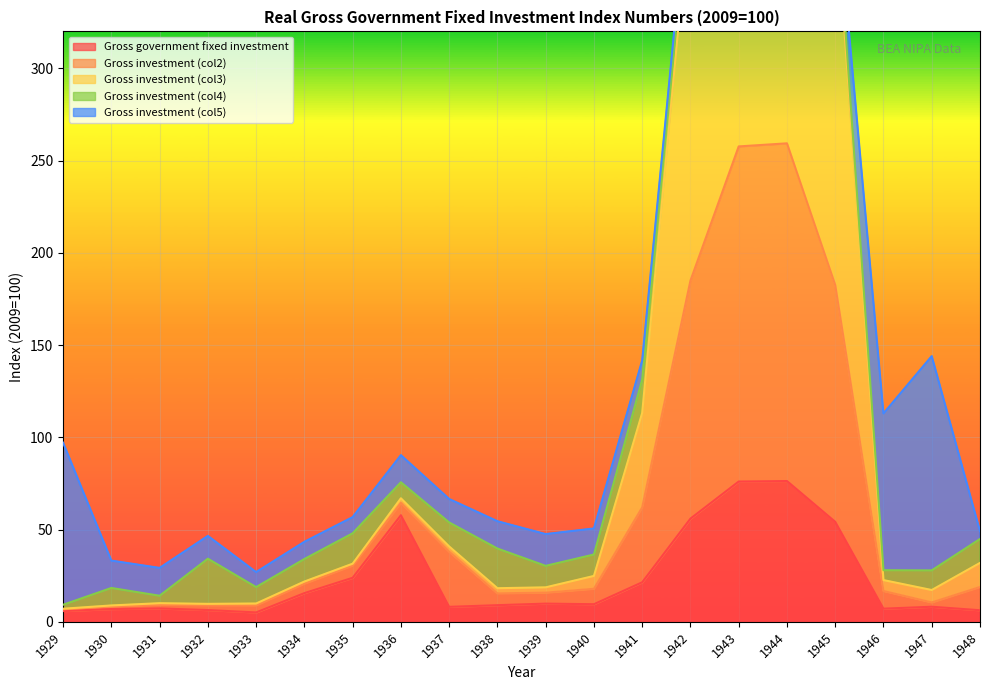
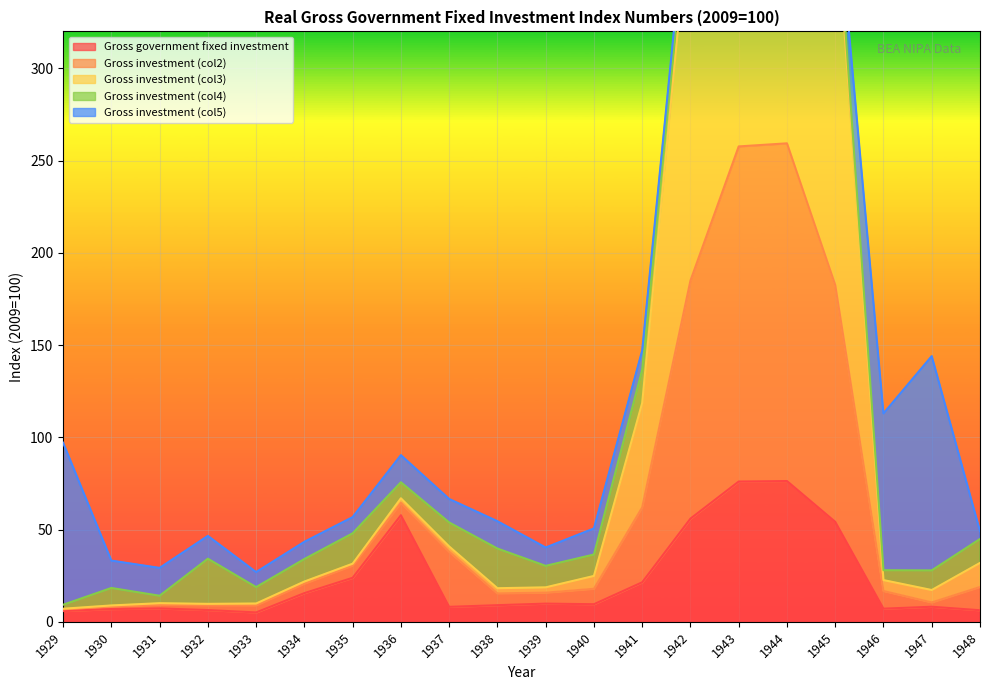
Gross investment (col5), 1939: 17 -> 10
Gross investment (col3), 1941: 51 -> 57
